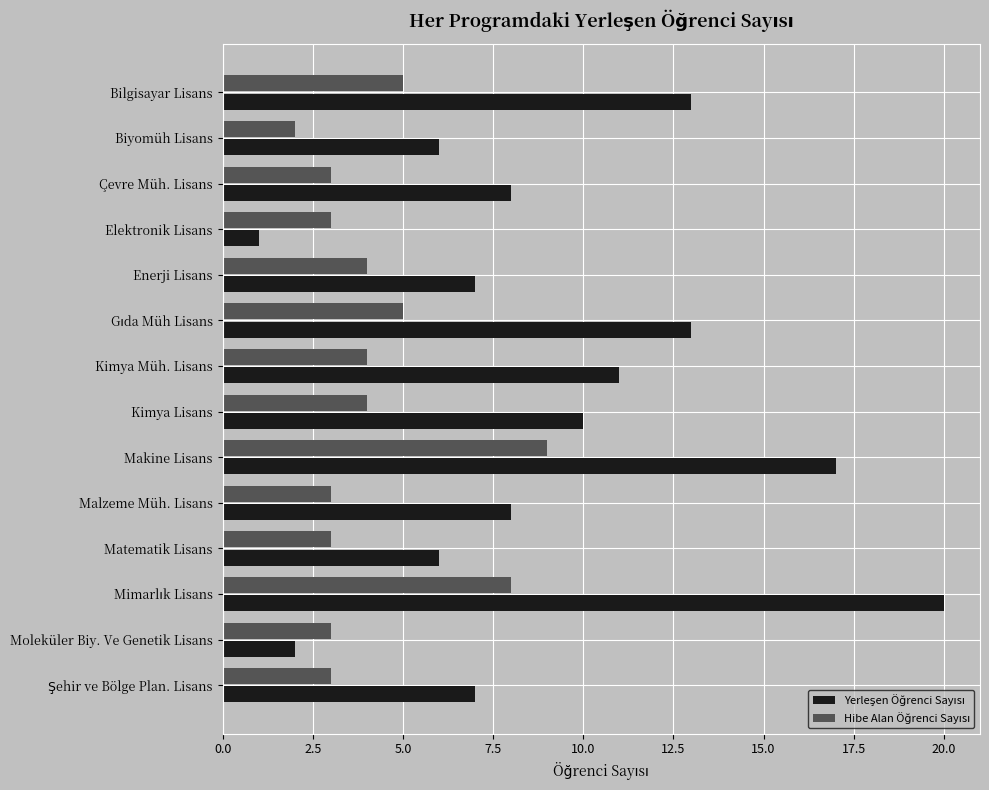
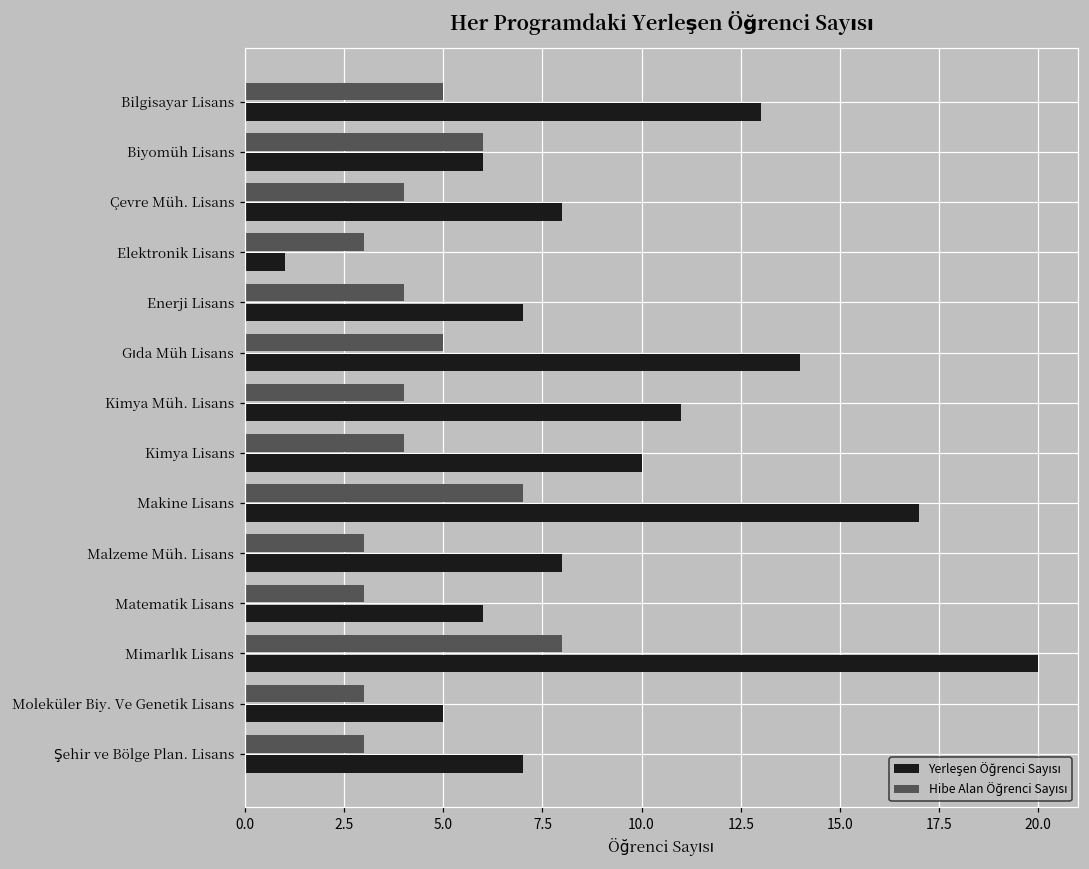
Hibe Alan Öğrenci Sayısı, Biyomüh Lisans: 2 -> 6
Hibe Alan Öğrenci Sayısı, Çevre Müh. Lisans: 3 -> 4
Yerleşen Öğrenci Sayısı, Gıda Müh Lisans: 13 -> 14
Hibe Alan Öğrenci Sayısı, Makine Lisans: 9 -> 7
Yerleşen Öğrenci Sayısı, Moleküler Biy. Ve Genetik Lisans: 2 -> 5
